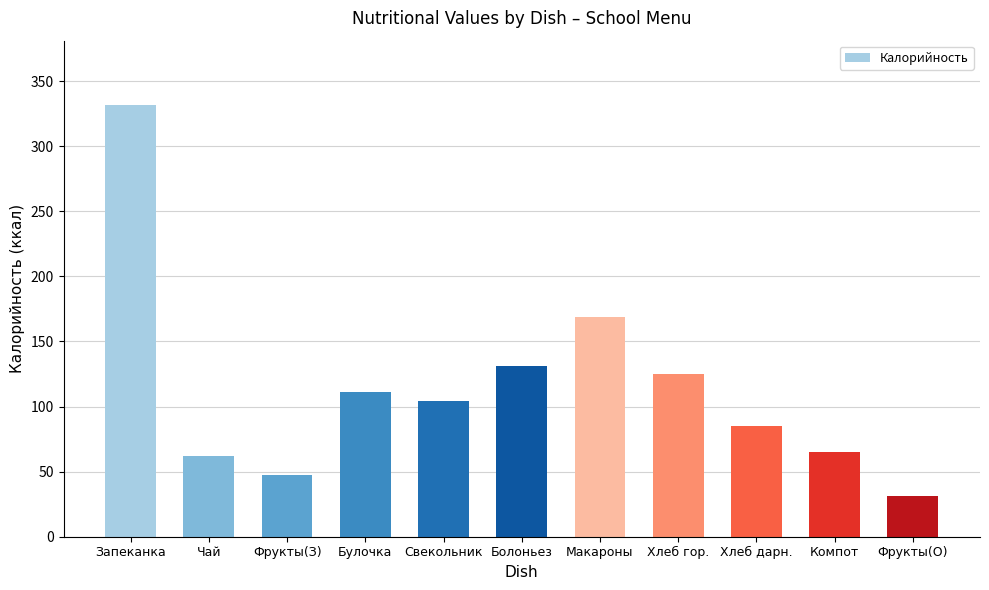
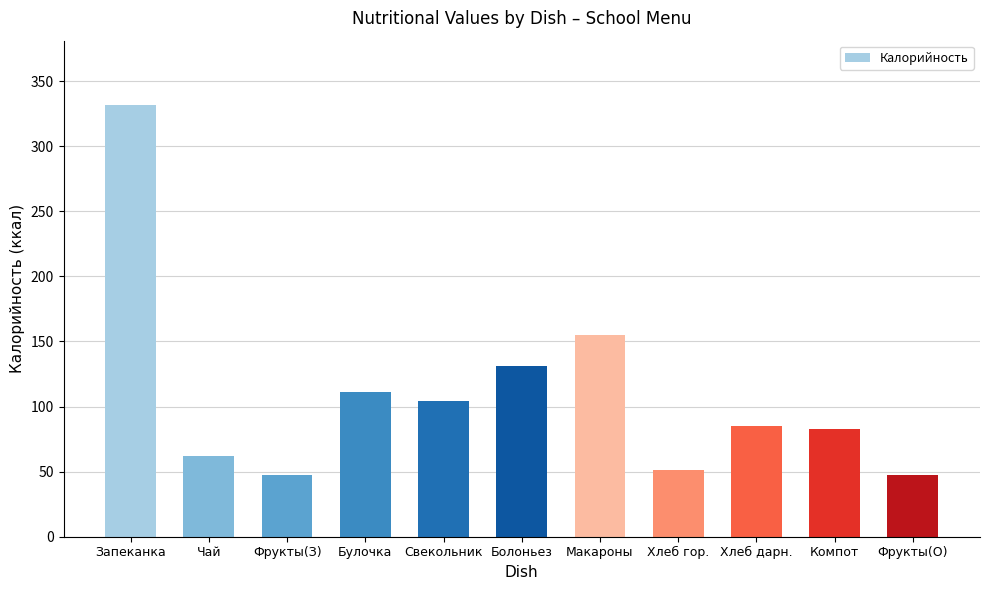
Макароны: 168 -> 155
Хлеб гор.: 125 -> 51
Компот: 65 -> 83
Фрукты(О): 31 -> 47
